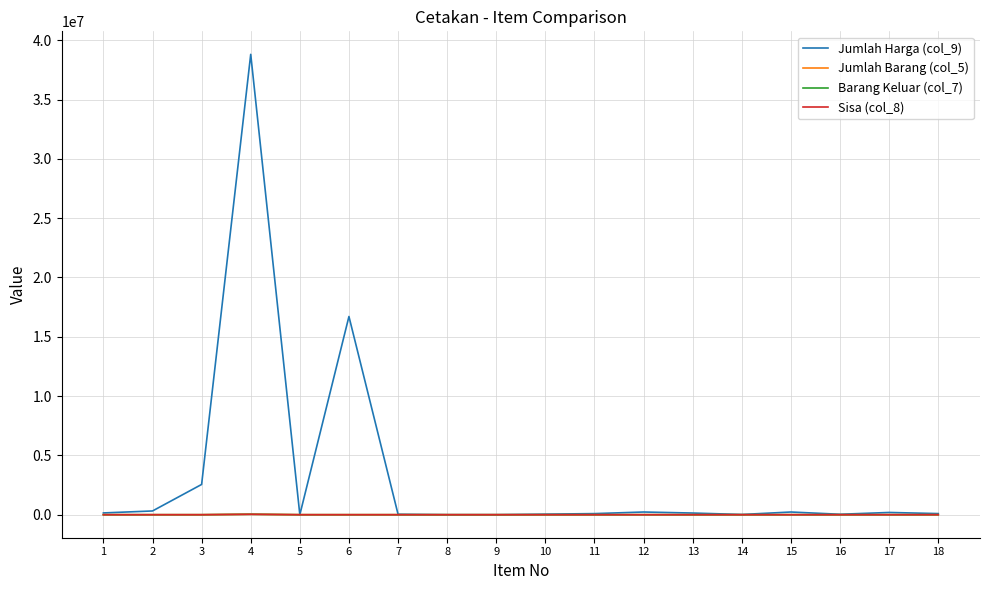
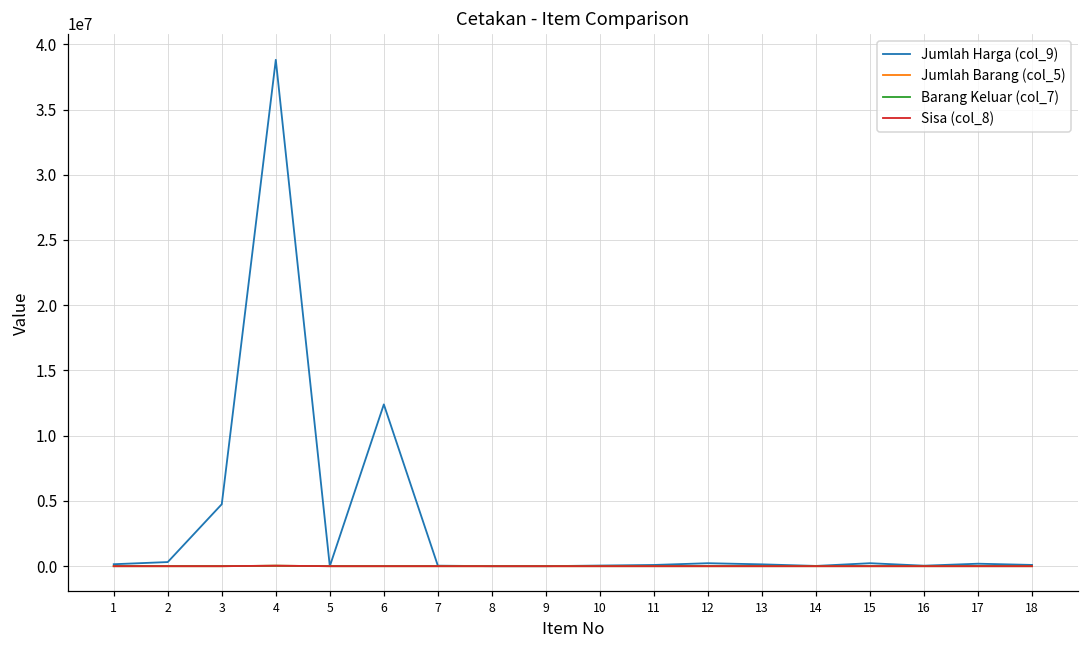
Jumlah Harga (col_9), 3: 2600000 -> 4800000
Jumlah Harga (col_9), 6: 16700000 -> 12400000
